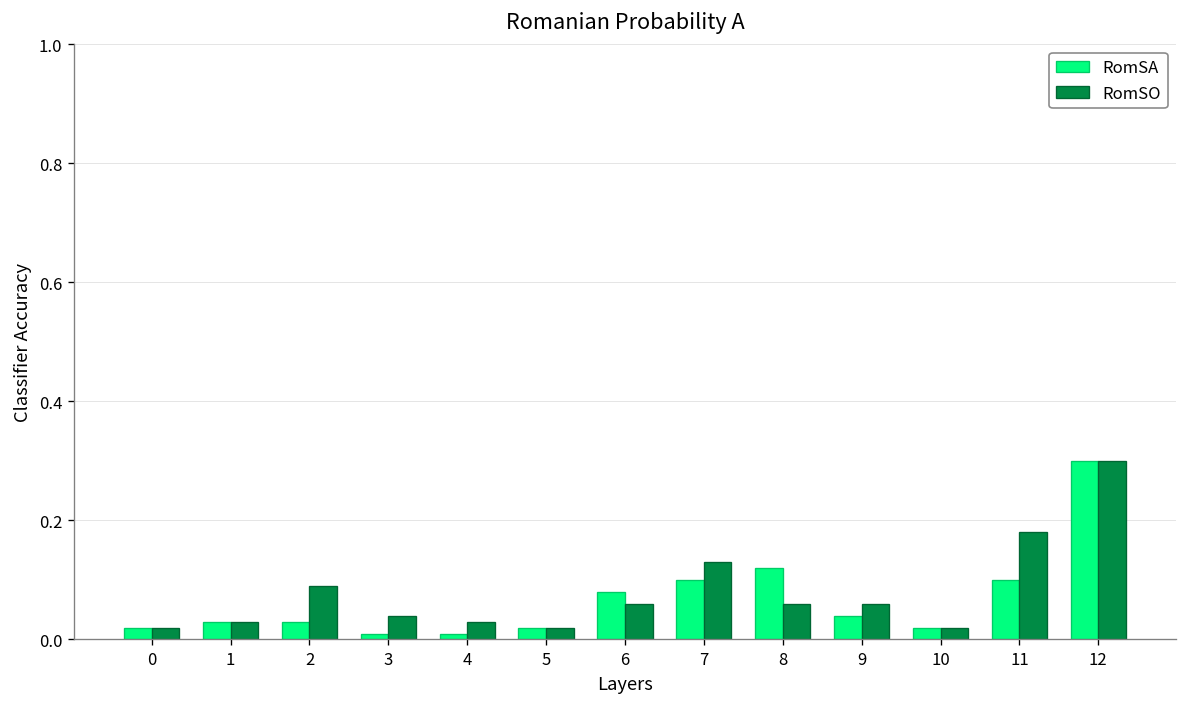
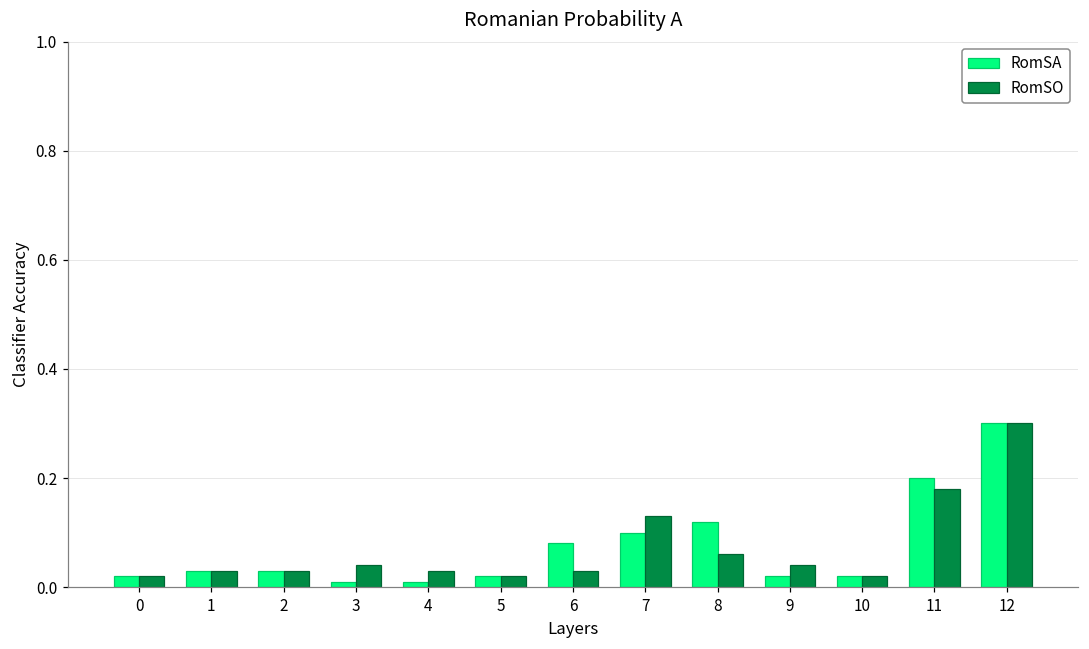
RomSO, 2: 0.09 -> 0.03
RomSO, 6: 0.06 -> 0.03
RomSA, 9: 0.04 -> 0.02
RomSO, 9: 0.06 -> 0.04
RomSA, 11: 0.1 -> 0.2
